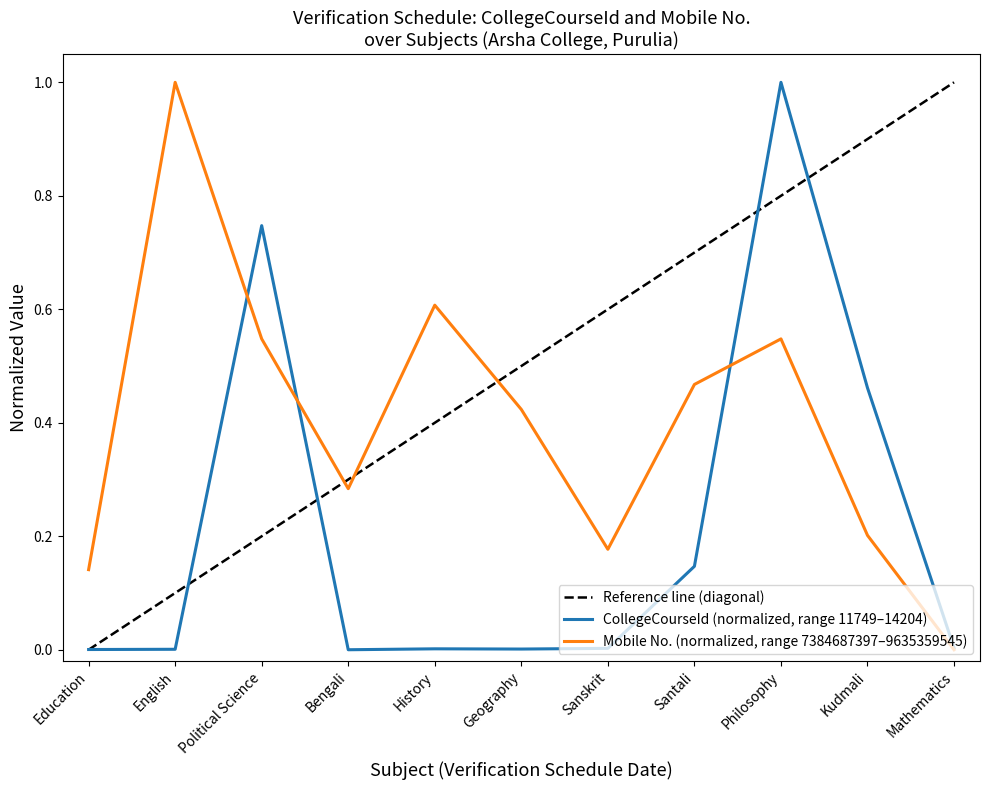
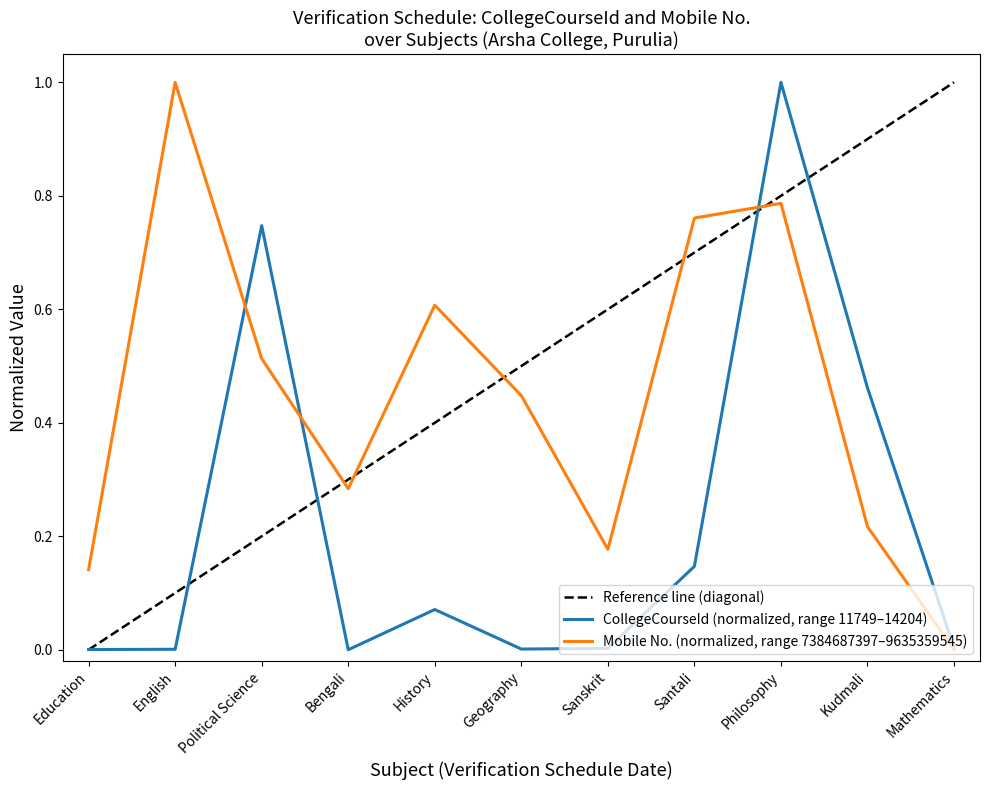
Mobile No. (normalized, range 7384687397–9635359545), Political Science: 0.55 -> 0.51
CollegeCourseId (normalized, range 11749–14204), History: 0.00 -> 0.07
Mobile No. (normalized, range 7384687397–9635359545), Geography: 0.42 -> 0.45
Mobile No. (normalized, range 7384687397–9635359545), Santali: 0.47 -> 0.76
Mobile No. (normalized, range 7384687397–9635359545), Philosophy: 0.55 -> 0.79
Mobile No. (normalized, range 7384687397–9635359545), Kudmali: 0.20 -> 0.22
